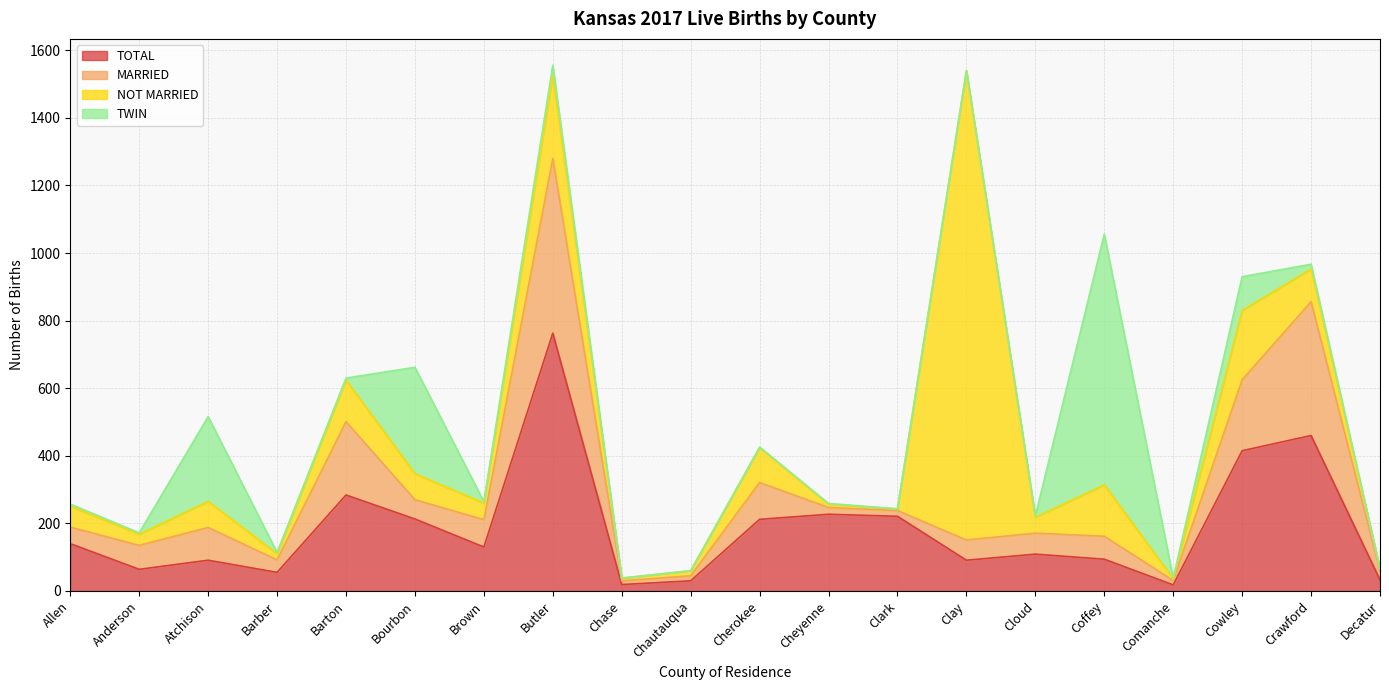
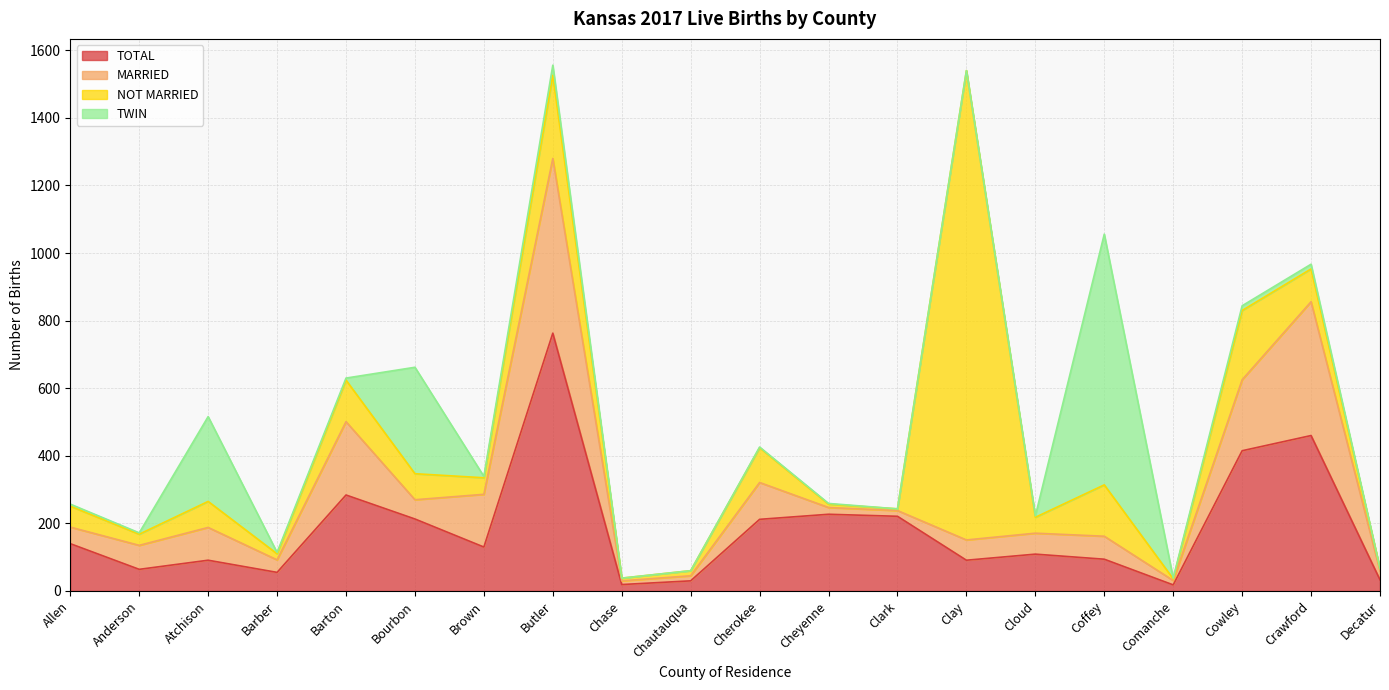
MARRIED, Brown: 80 -> 160
TWIN, Cowley: 100 -> 10
